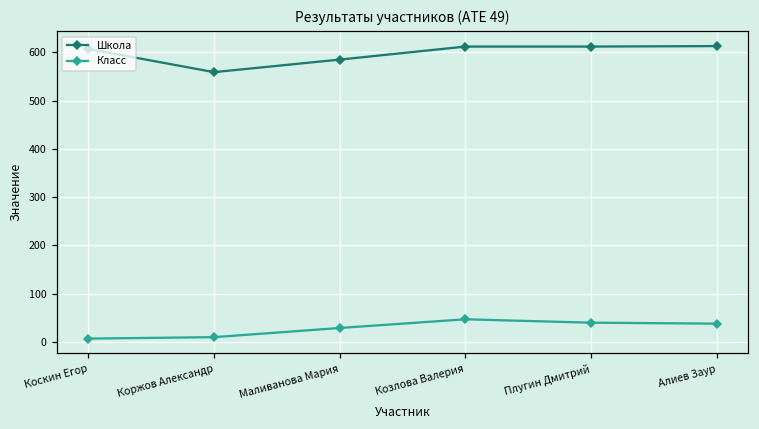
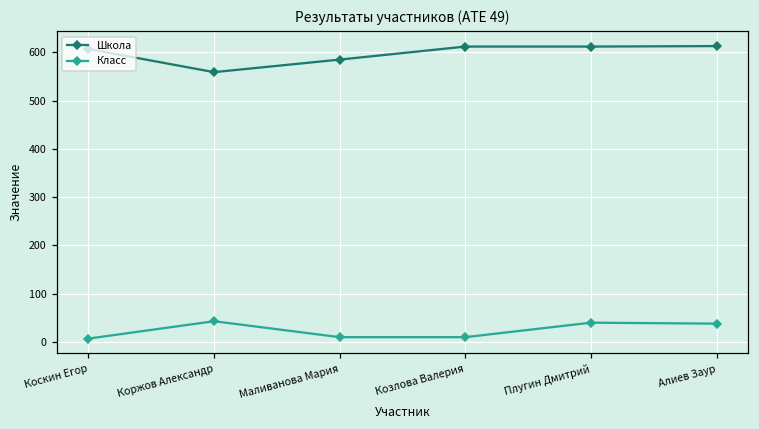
Класс, Коржов Александр: 10 -> 40
Класс, Маливанова Мария: 30 -> 10
Класс, Козлова Валерия: 50 -> 10
